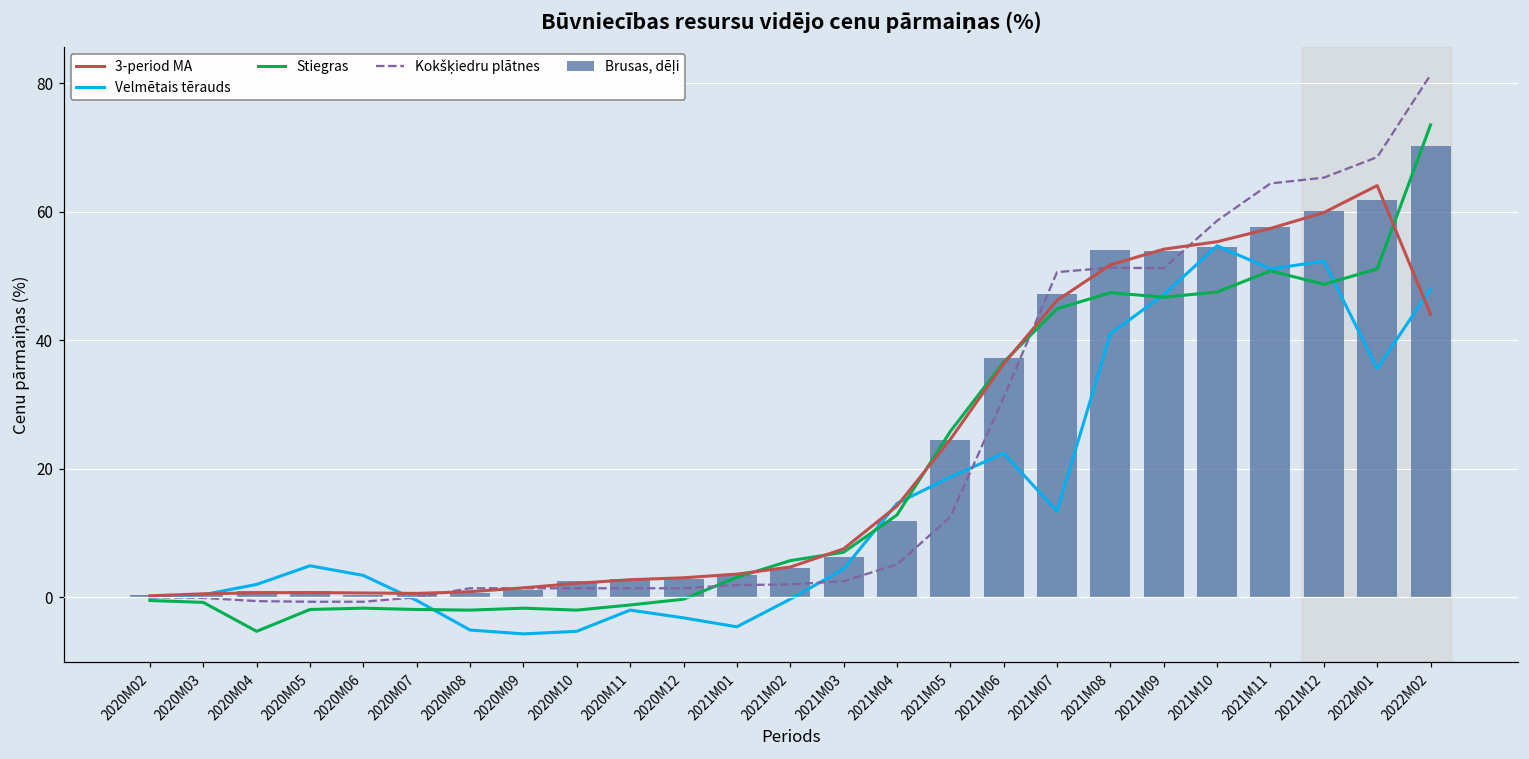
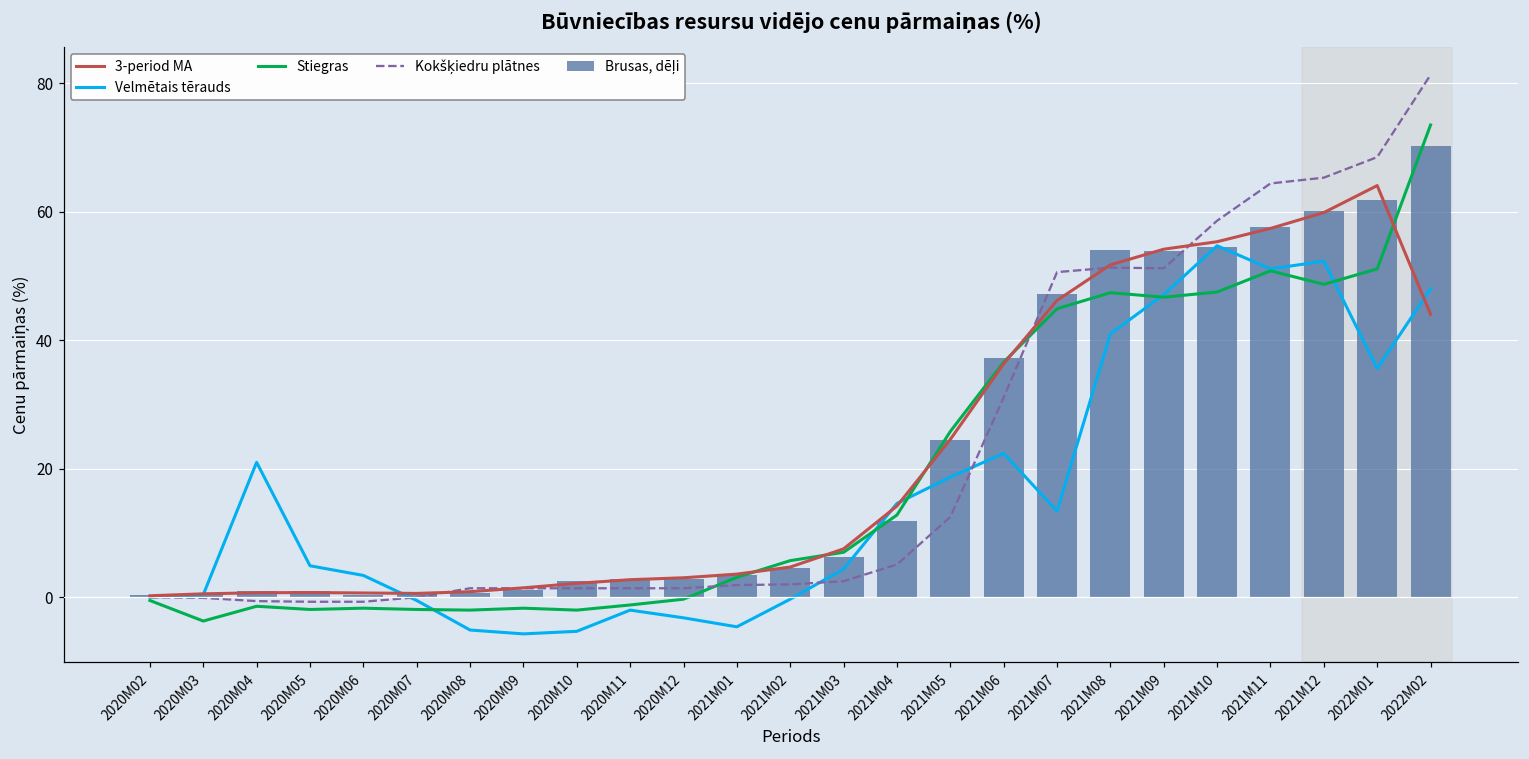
Stiegras, 2020M03: -1 -> -4
Velmētais tērauds, 2020M04: 2 -> 21
Stiegras, 2020M04: -5 -> -1
